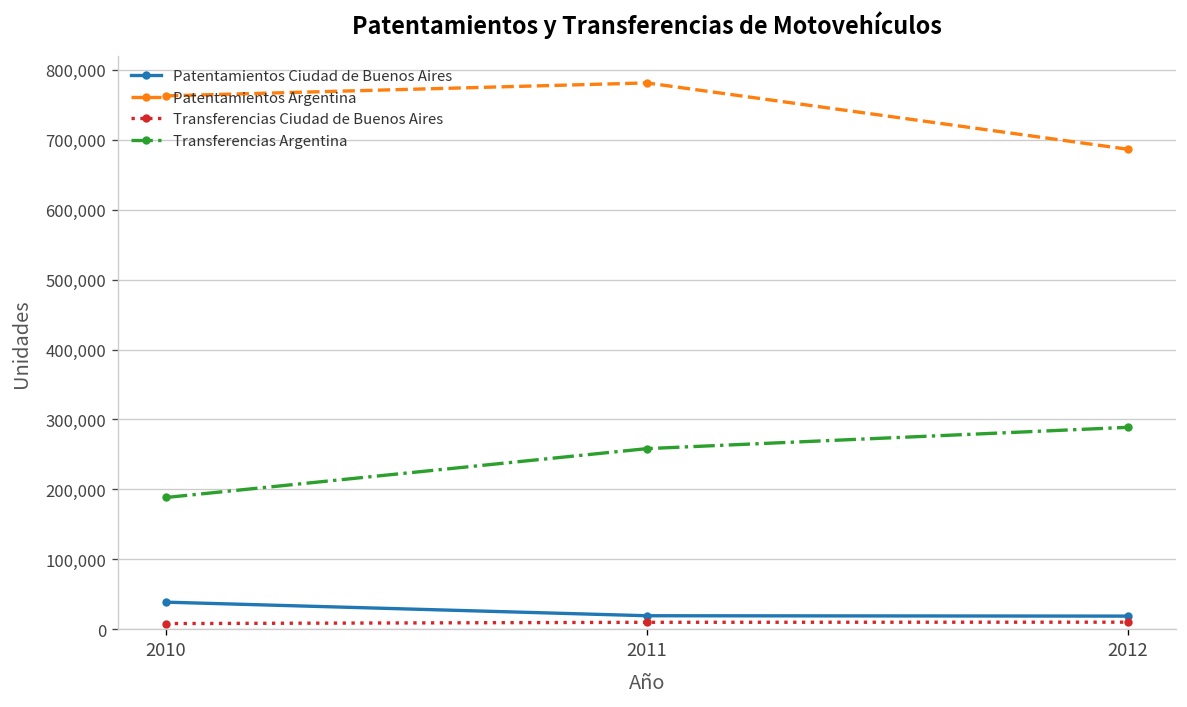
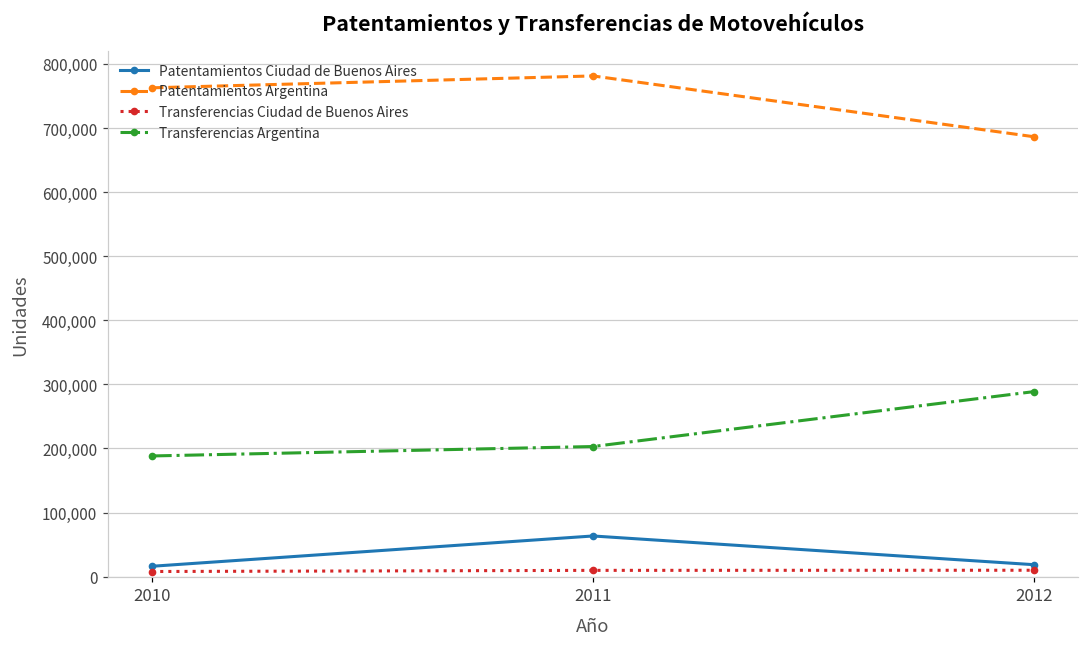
Patentamientos Ciudad de Buenos Aires, 2010: 40,000 -> 20,000
Patentamientos Ciudad de Buenos Aires, 2011: 20,000 -> 60,000
Transferencias Argentina, 2011: 260,000 -> 200,000
